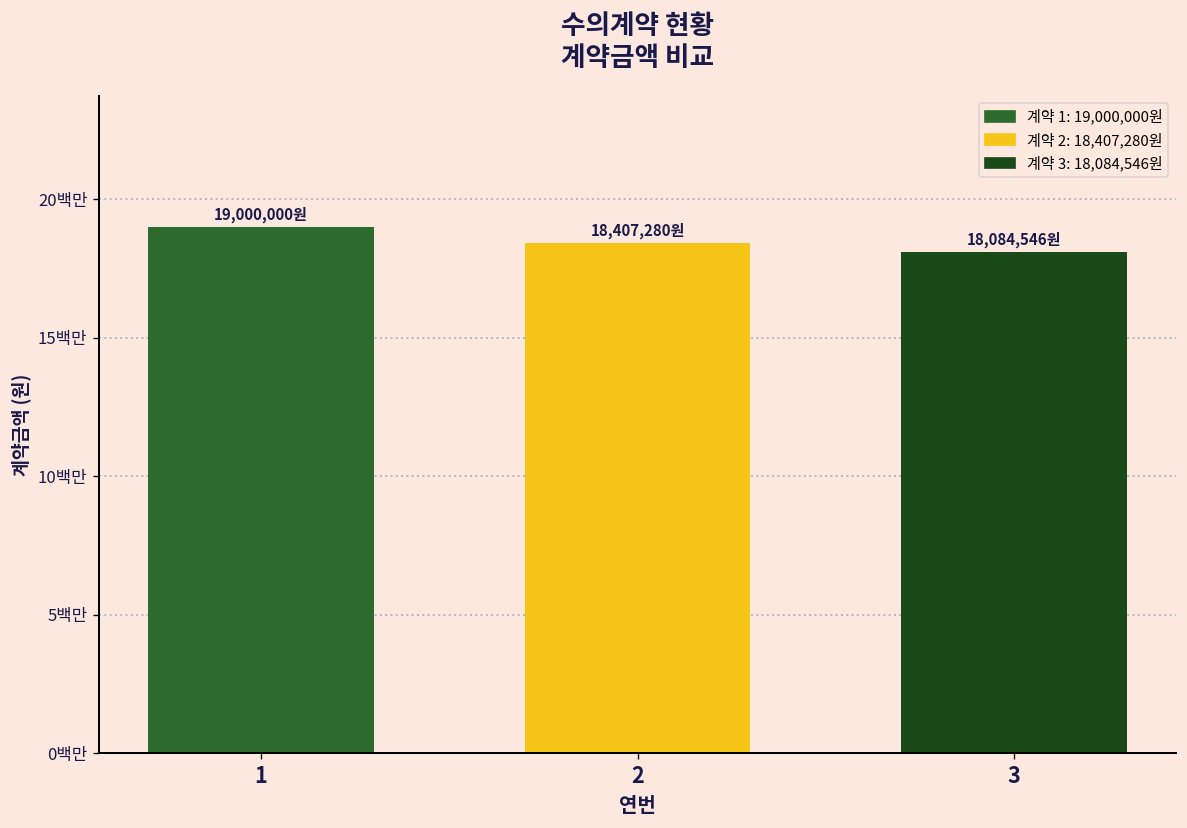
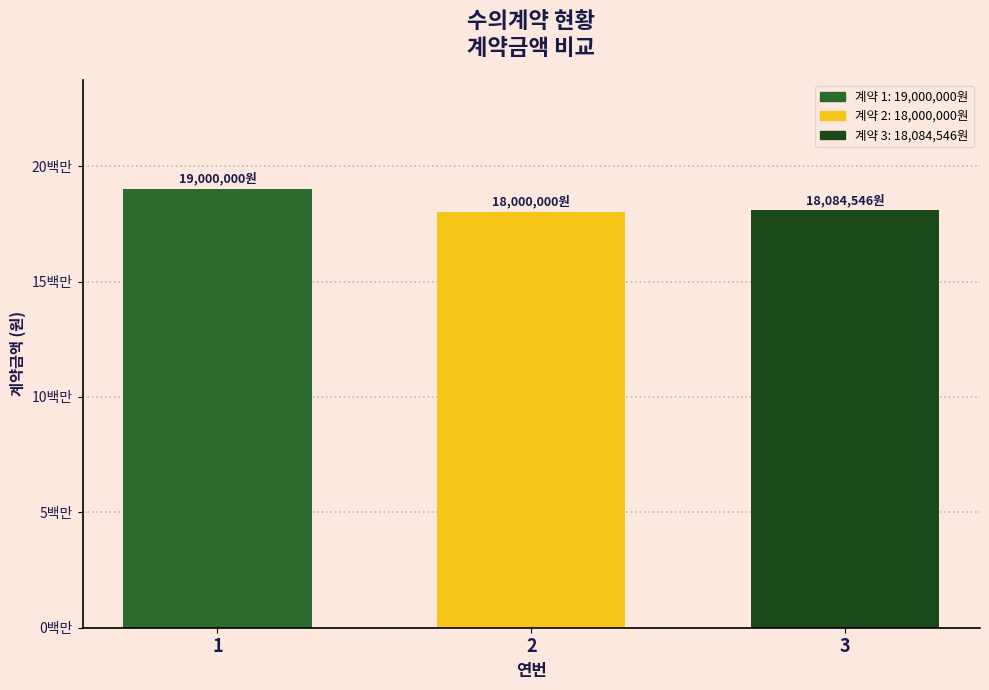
2: 18,407,280원 -> 18,000,000원
